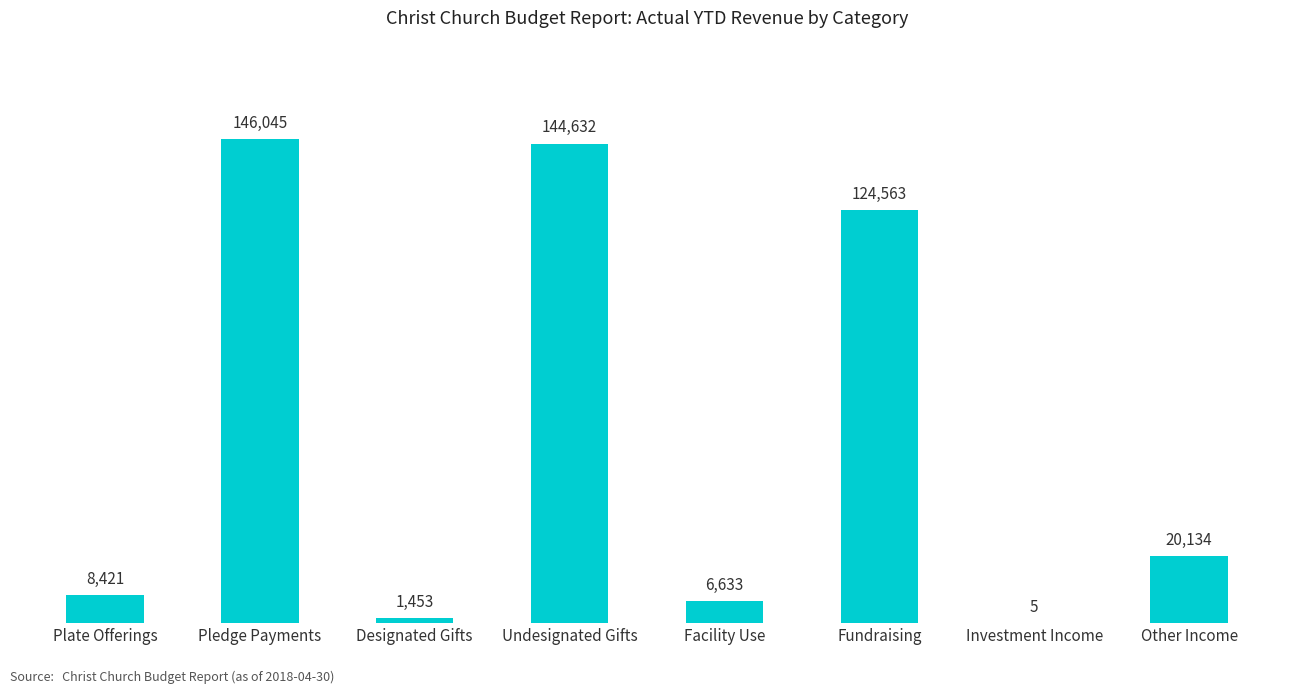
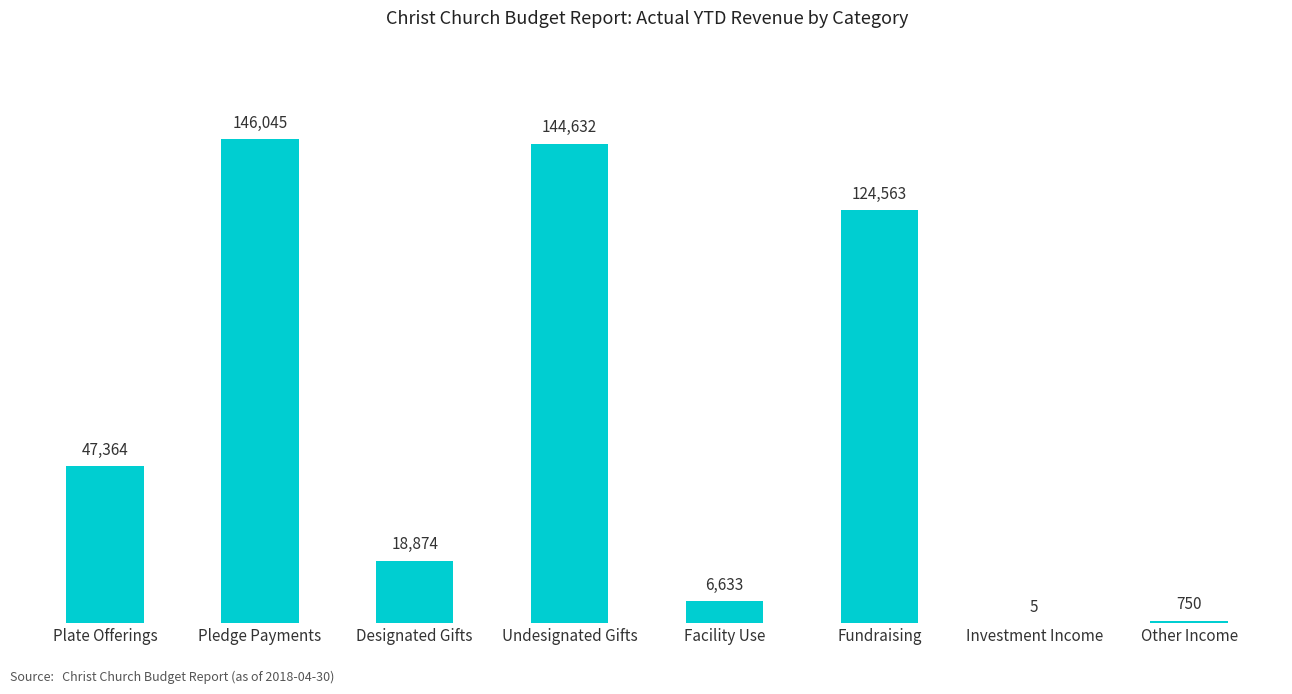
Plate Offerings: 8,421 -> 47,364
Designated Gifts: 1,453 -> 18,874
Other Income: 20,134 -> 750
